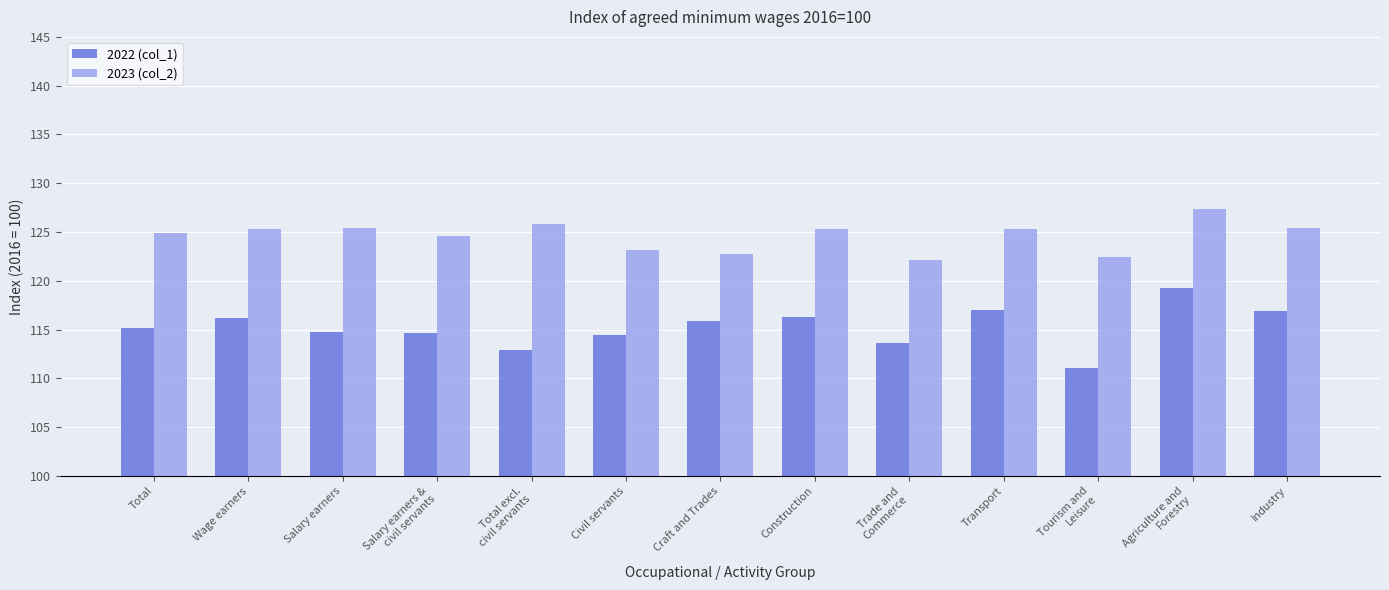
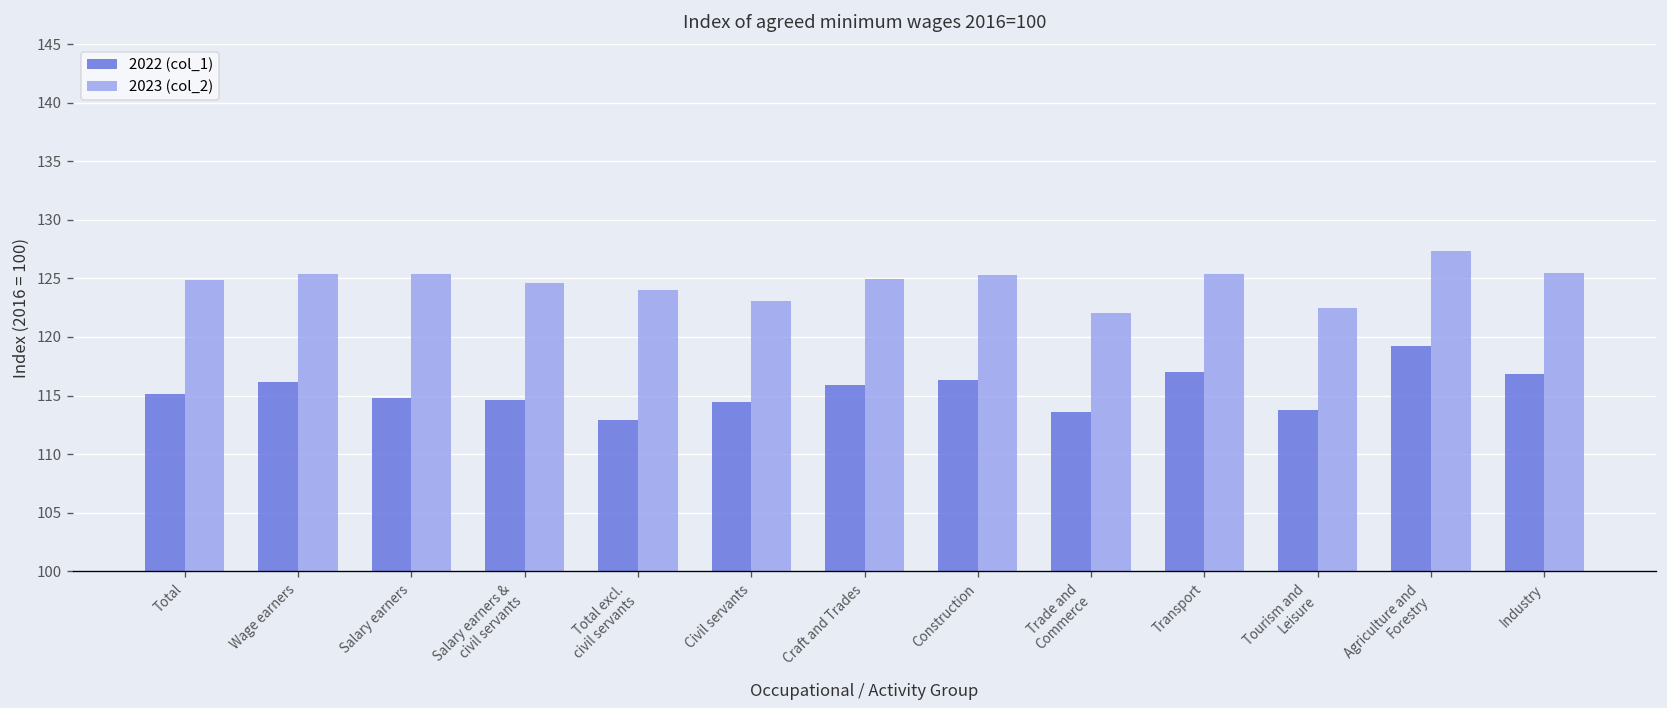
2023 (col_2), Total excl. civil servants: 126 -> 124
2023 (col_2), Craft and Trades: 123 -> 125
2022 (col_1), Tourism and Leisure: 111 -> 114
